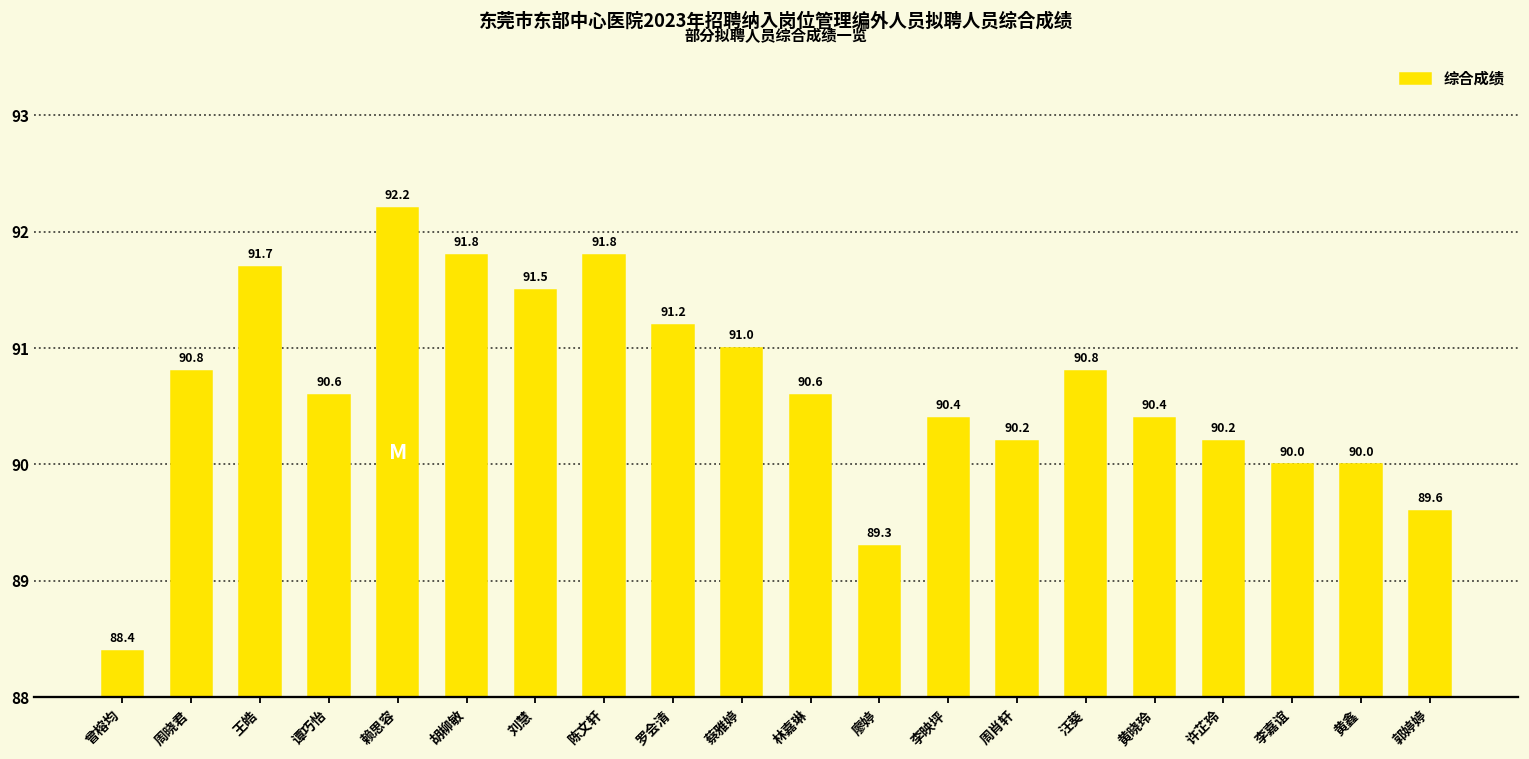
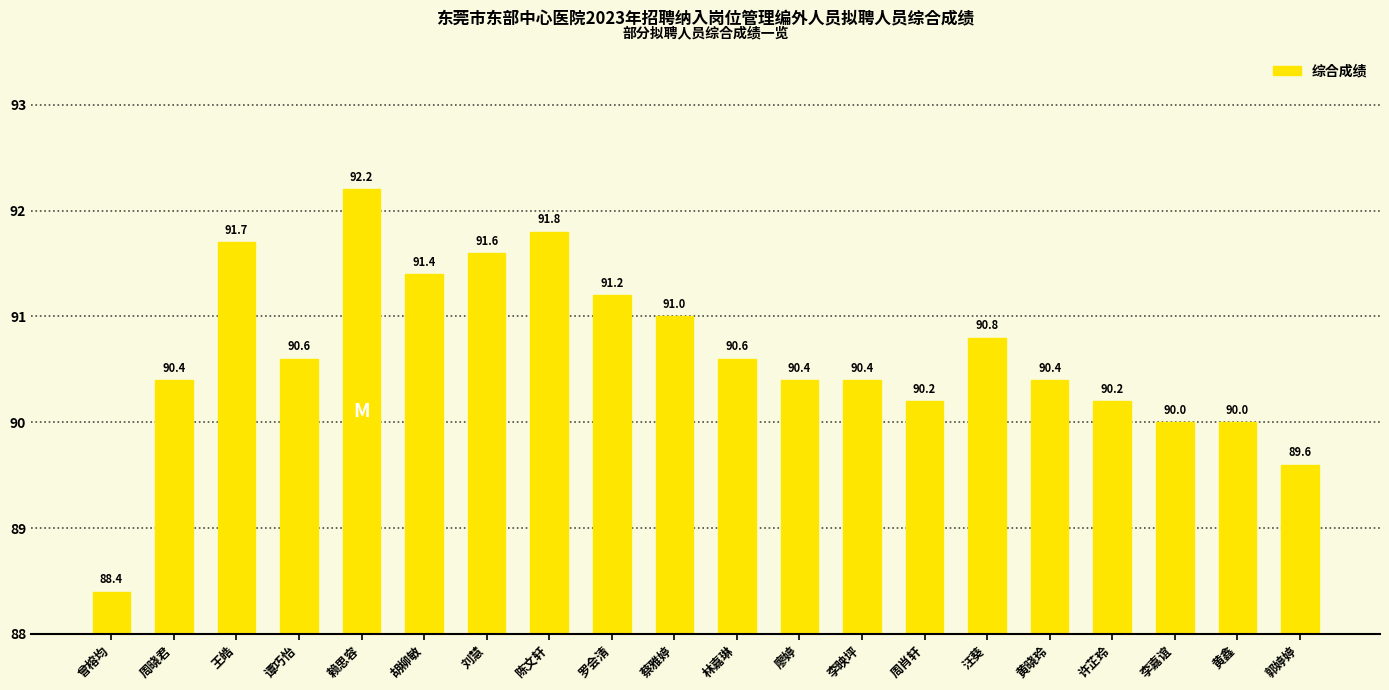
周晓君: 90.8 -> 90.4
胡柳敏: 91.8 -> 91.4
刘慧: 91.5 -> 91.6
廖婷: 89.3 -> 90.4
